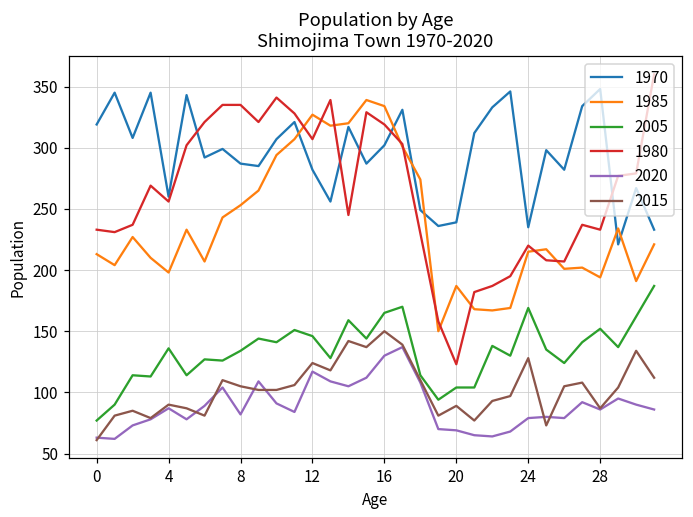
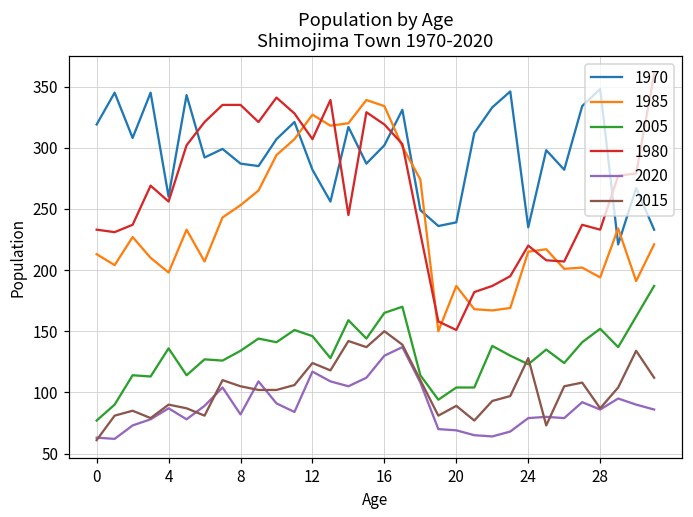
1980, 20: 123 -> 151
2005, 24: 169 -> 123
